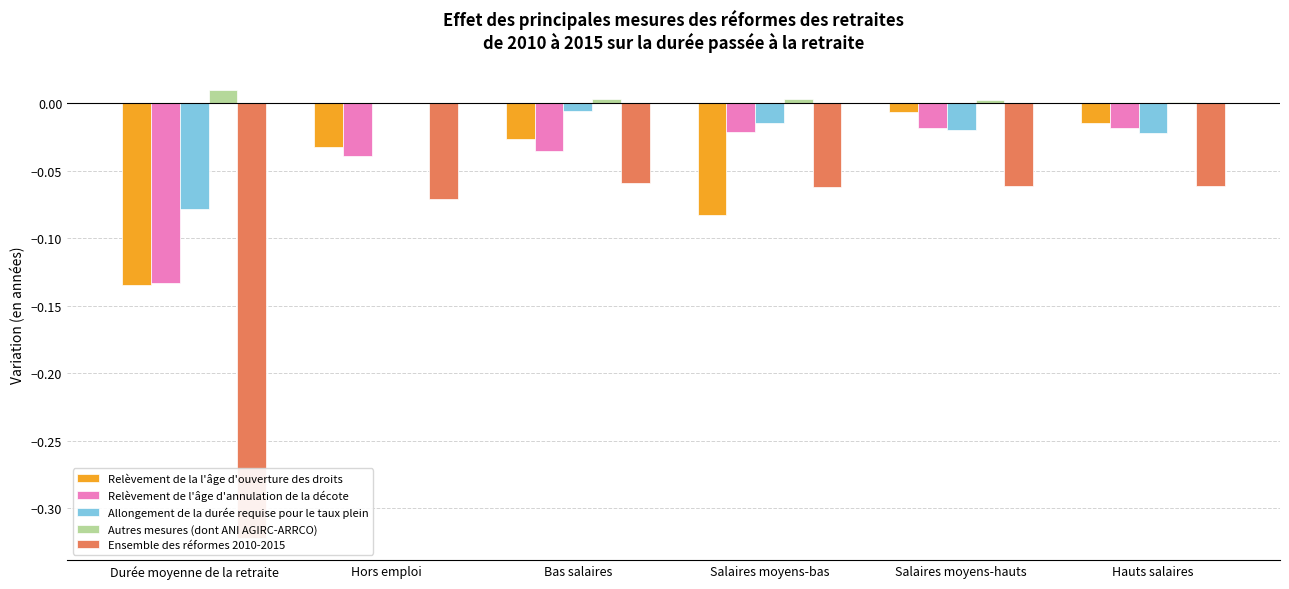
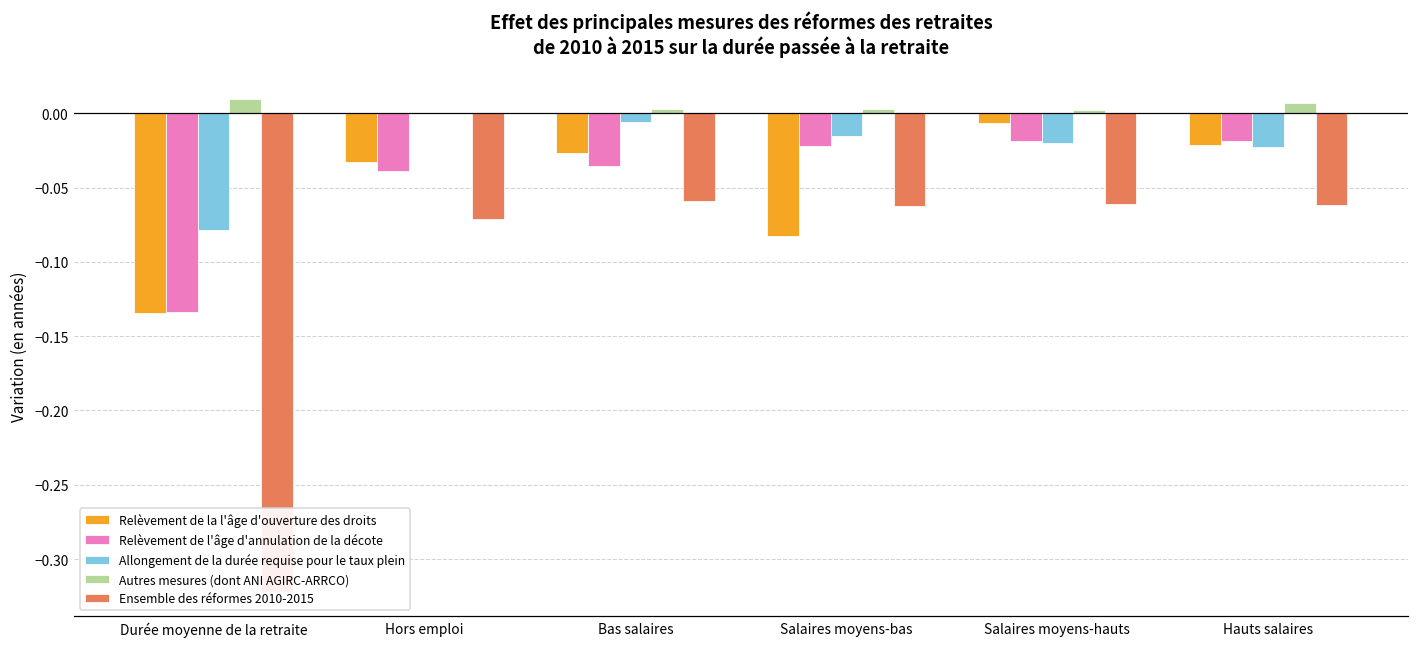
Relèvement de la l'âge d'ouverture des droits, Hauts salaires: -0.015 -> -0.022
Autres mesures (dont ANI AGIRC-ARRCO), Hauts salaires: 0.001 -> 0.007
